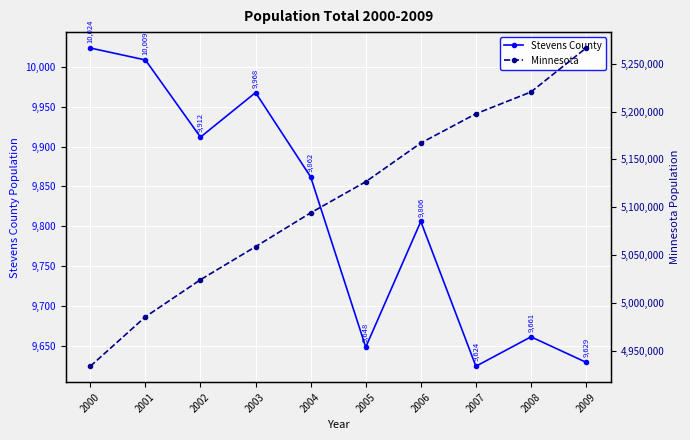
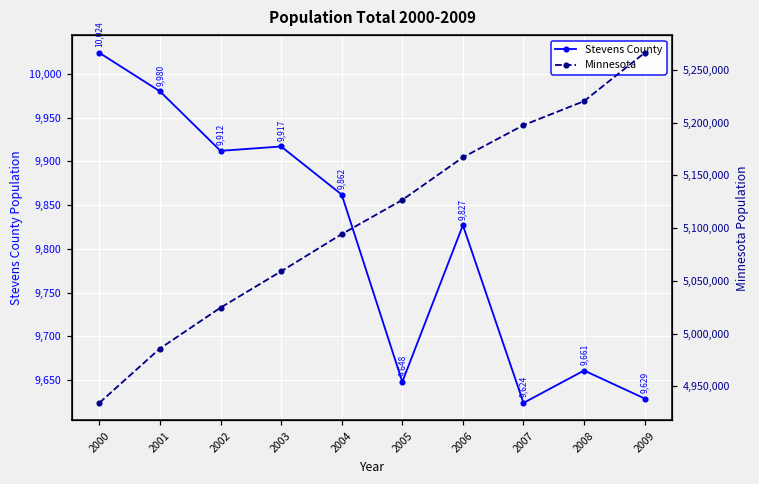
Stevens County, 2001: 10,009 -> 9,980
Stevens County, 2003: 9,968 -> 9,917
Stevens County, 2006: 9,806 -> 9,827
